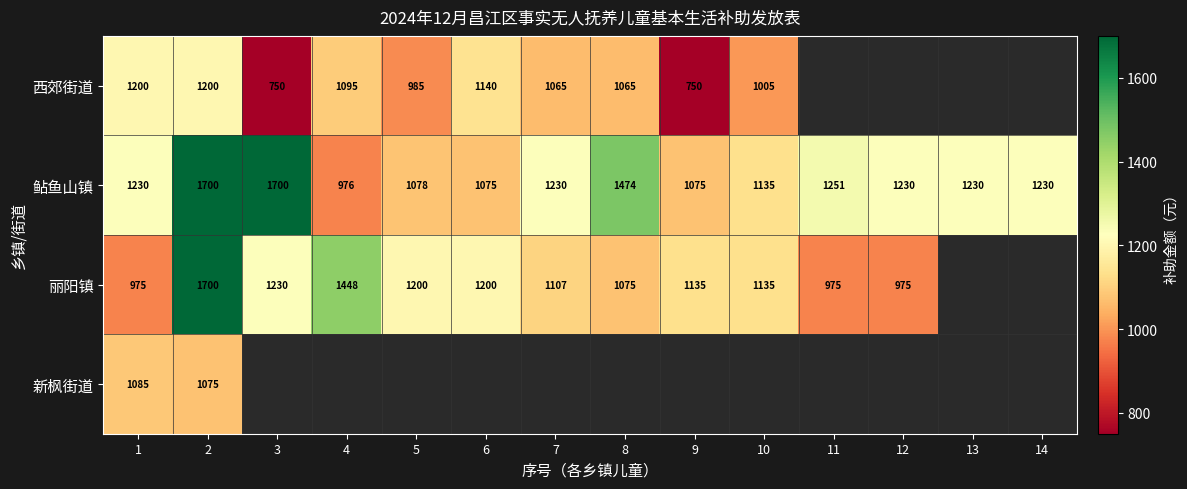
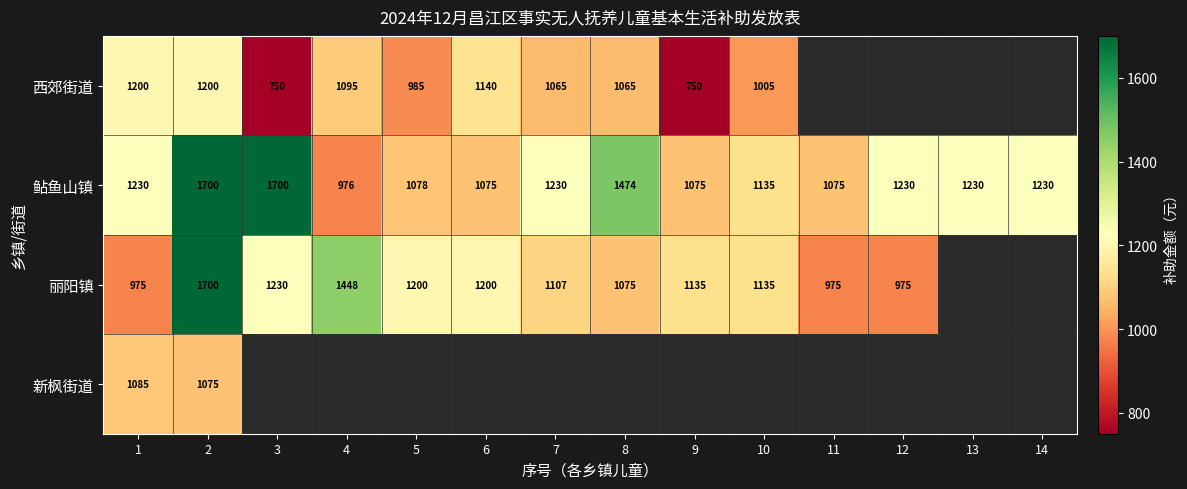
鲇鱼山镇, 11: 1251 -> 1075
